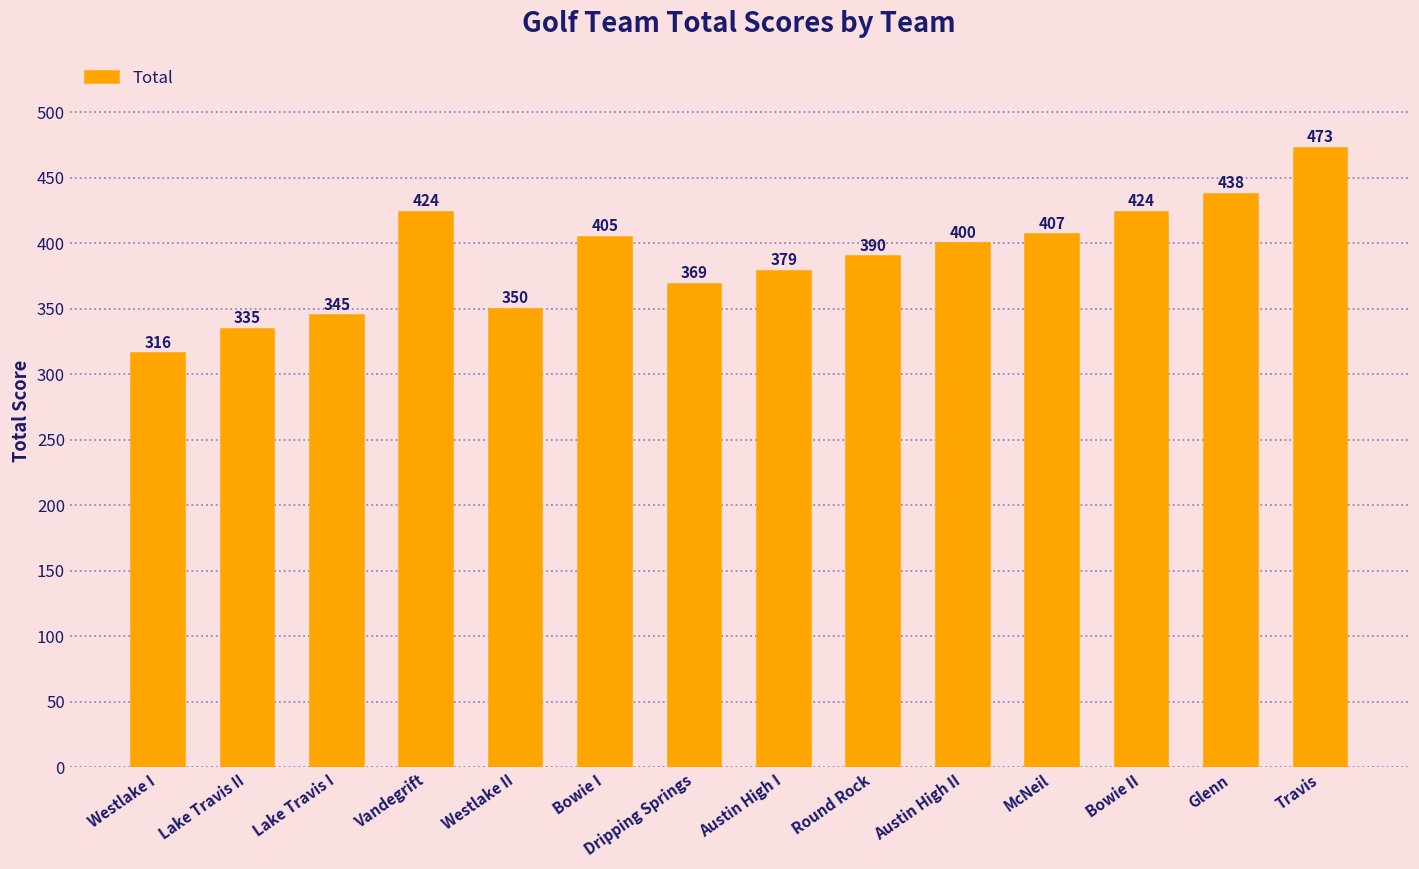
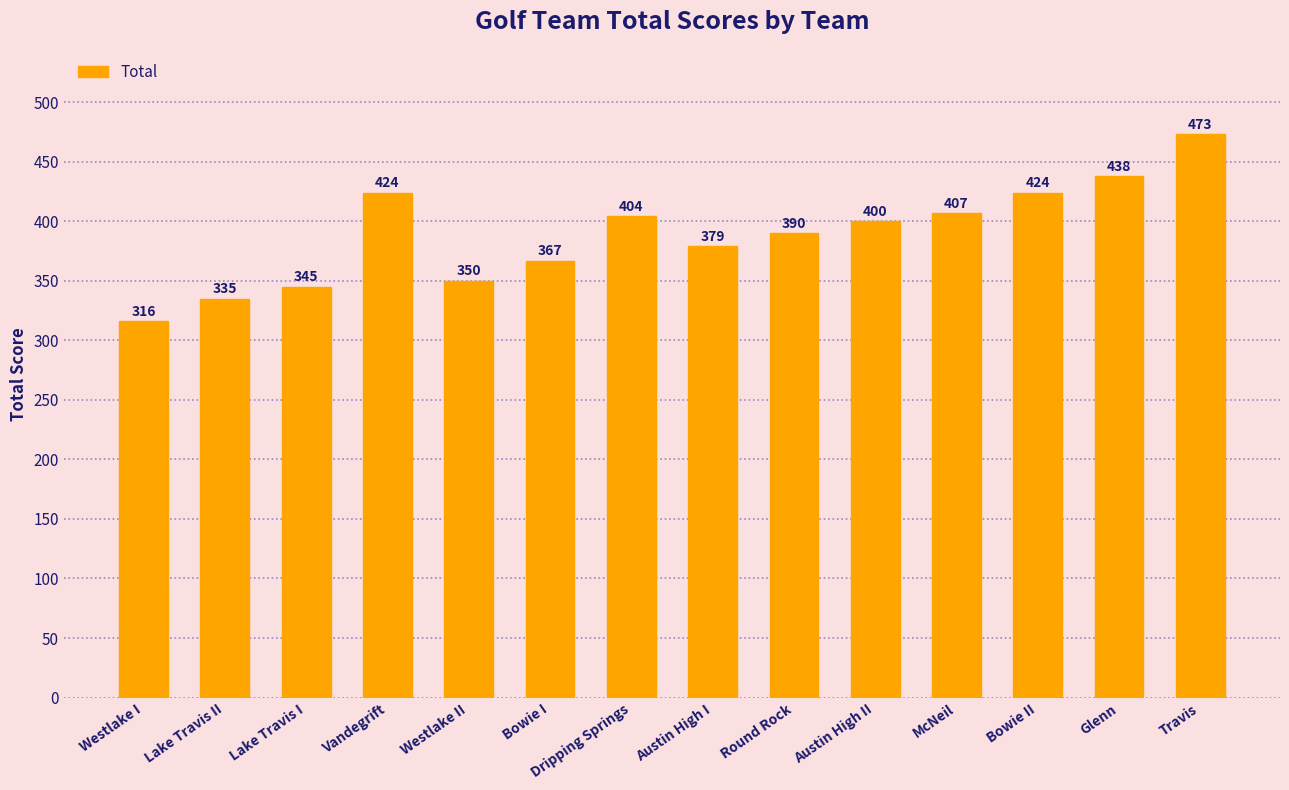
Bowie I: 405 -> 367
Dripping Springs: 369 -> 404
